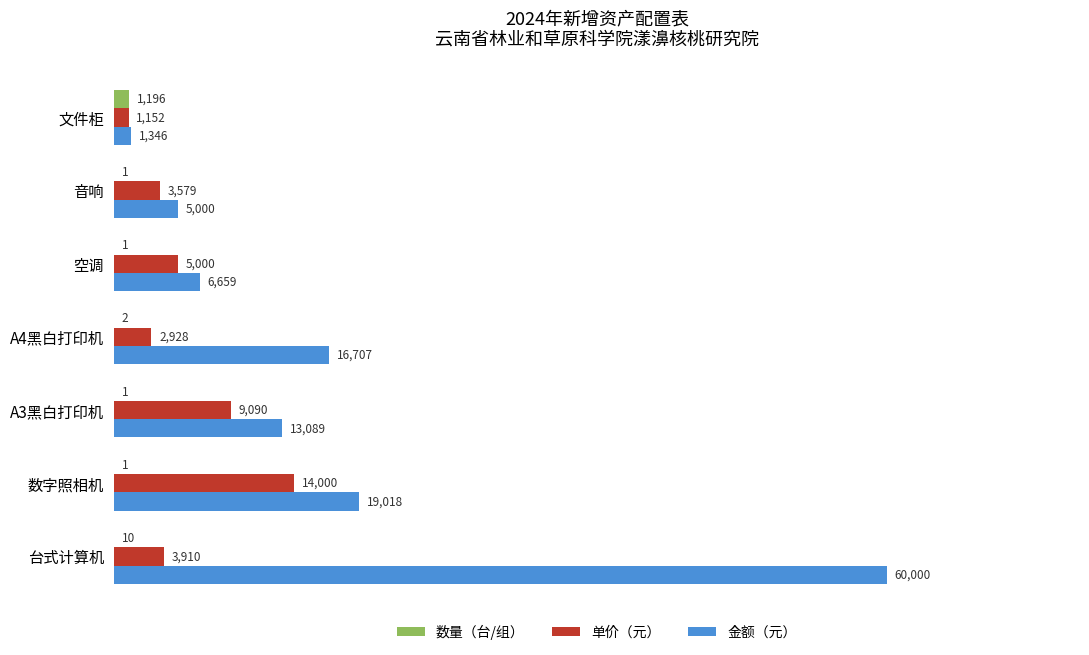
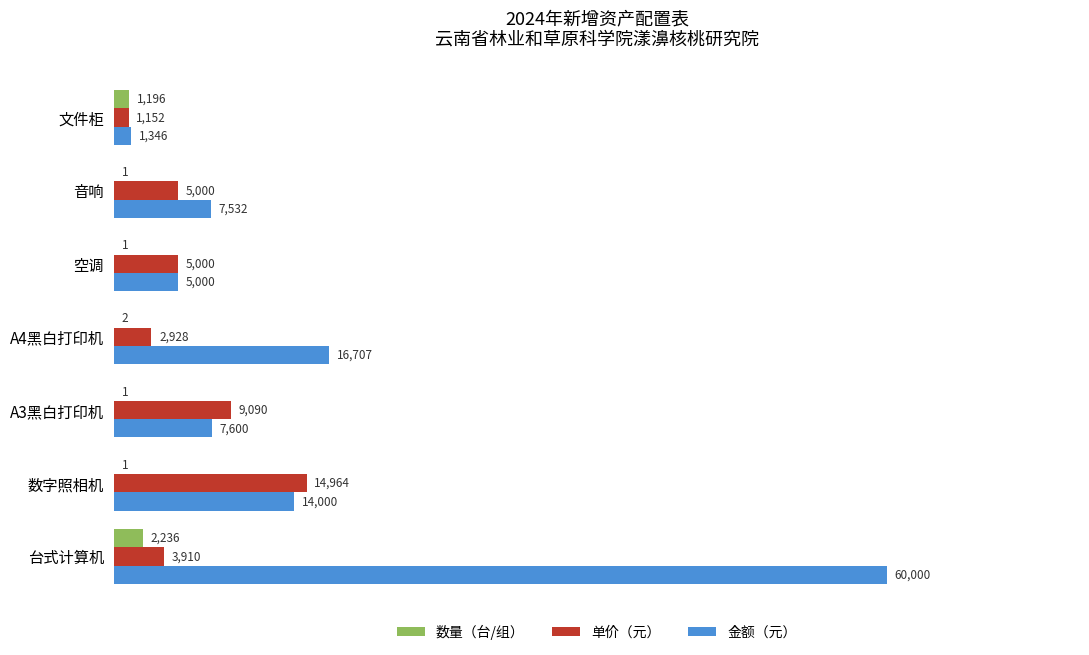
单价（元）, 音响: 3,579 -> 5,000
金额（元）, 音响: 5,000 -> 7,532
金额（元）, 空调: 6,659 -> 5,000
金额（元）, A3黑白打印机: 13,089 -> 7,600
单价（元）, 数字照相机: 14,000 -> 14,964
金额（元）, 数字照相机: 19,018 -> 14,000
数量（台/组）, 台式计算机: 10 -> 2,236
